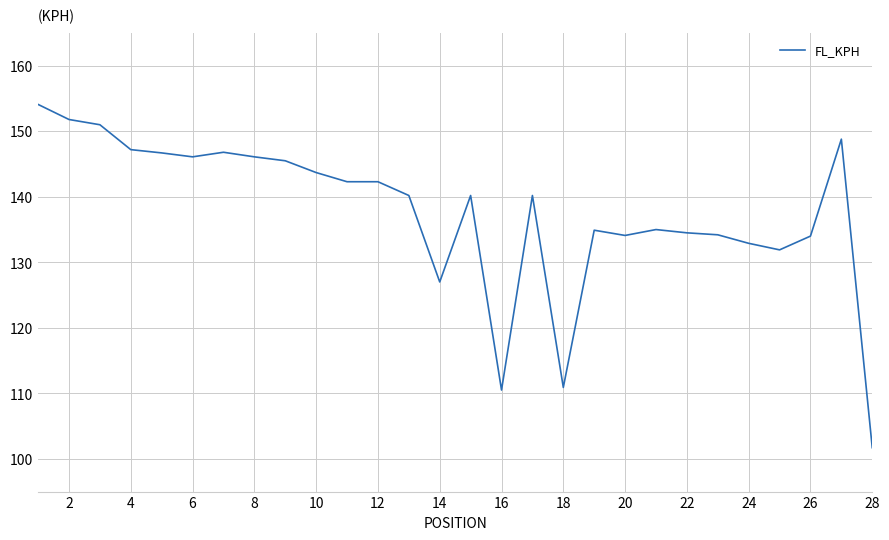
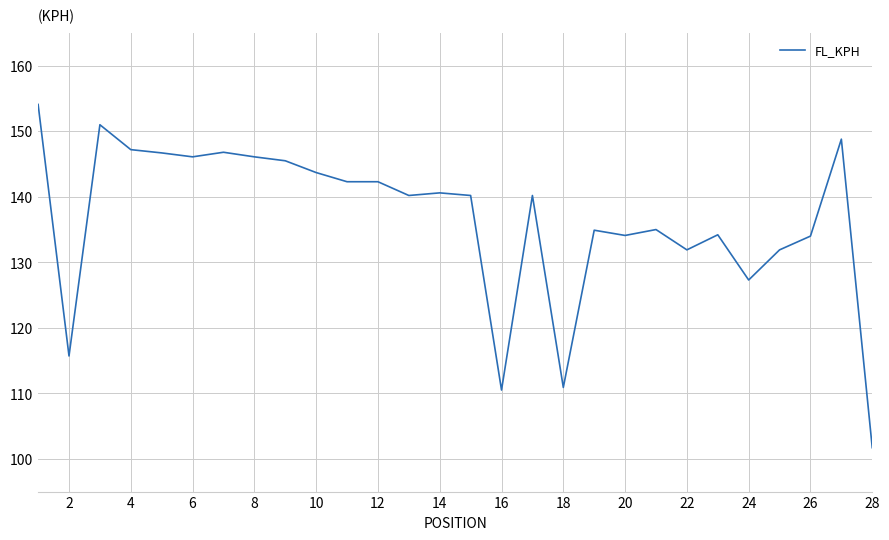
2: 152 -> 116
14: 127 -> 141
22: 135 -> 132
24: 133 -> 127
